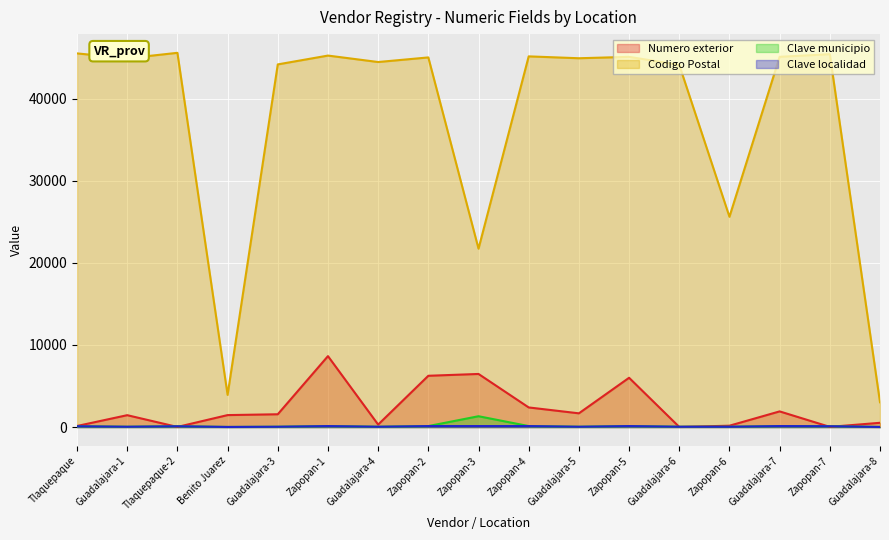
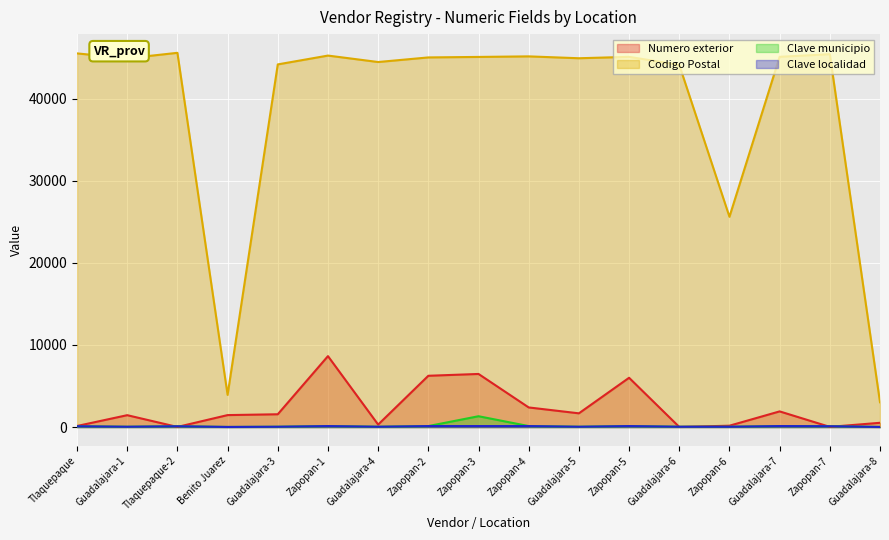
Codigo Postal, Zapopan-3: 22000 -> 45000
